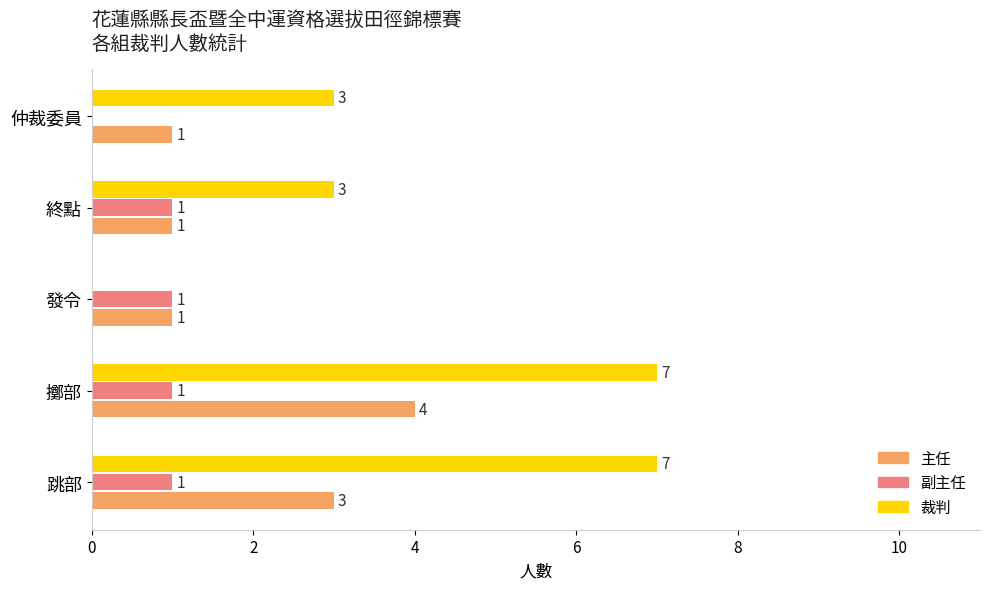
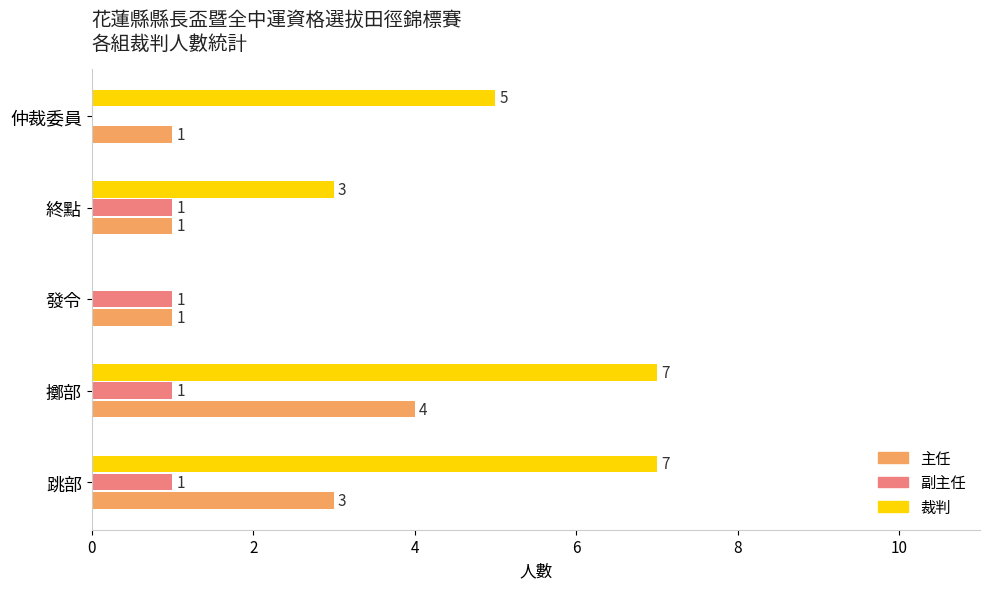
裁判, 仲裁委員: 3 -> 5
